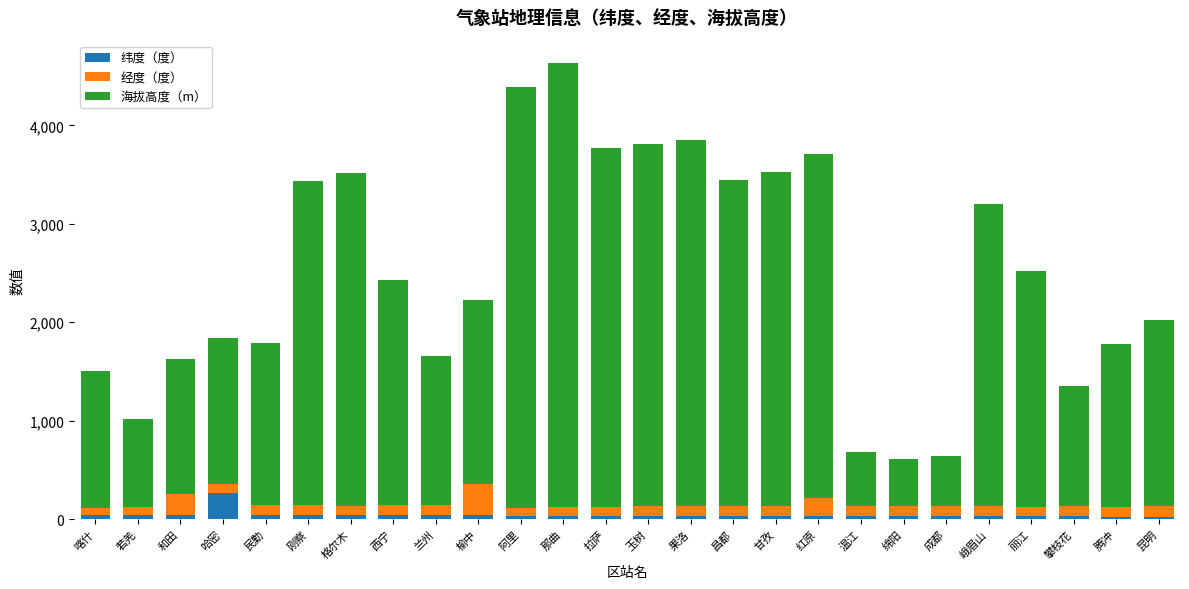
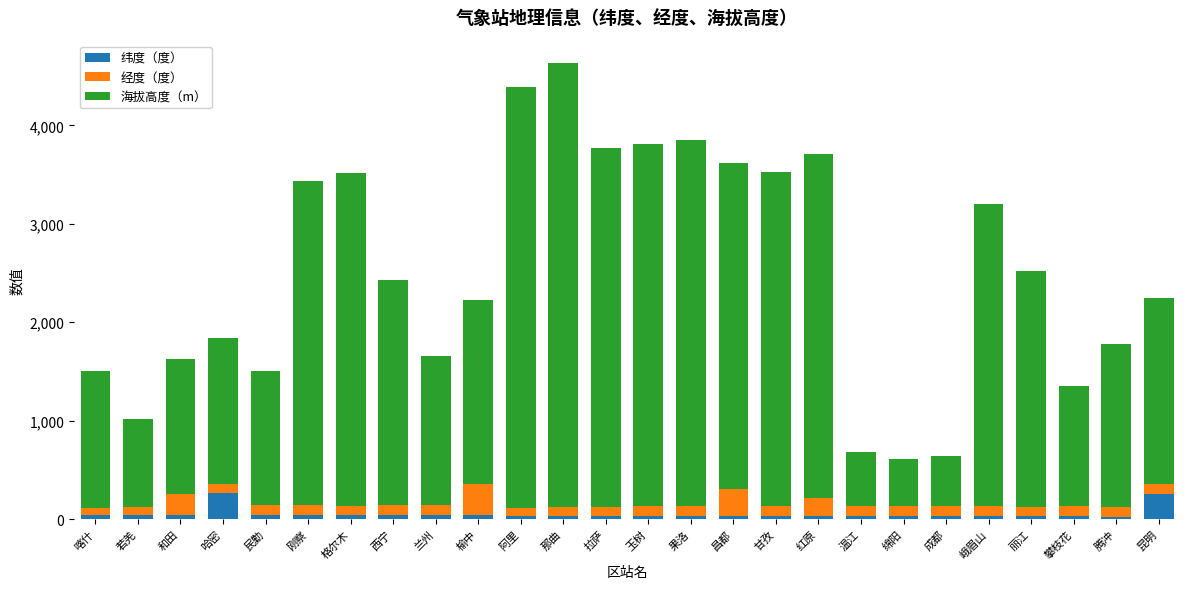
海拔高度（m）, 民勤: 1,600 -> 1,400
经度（度）, 昌都: 100 -> 300
纬度（度）, 昆明: 0 -> 300
